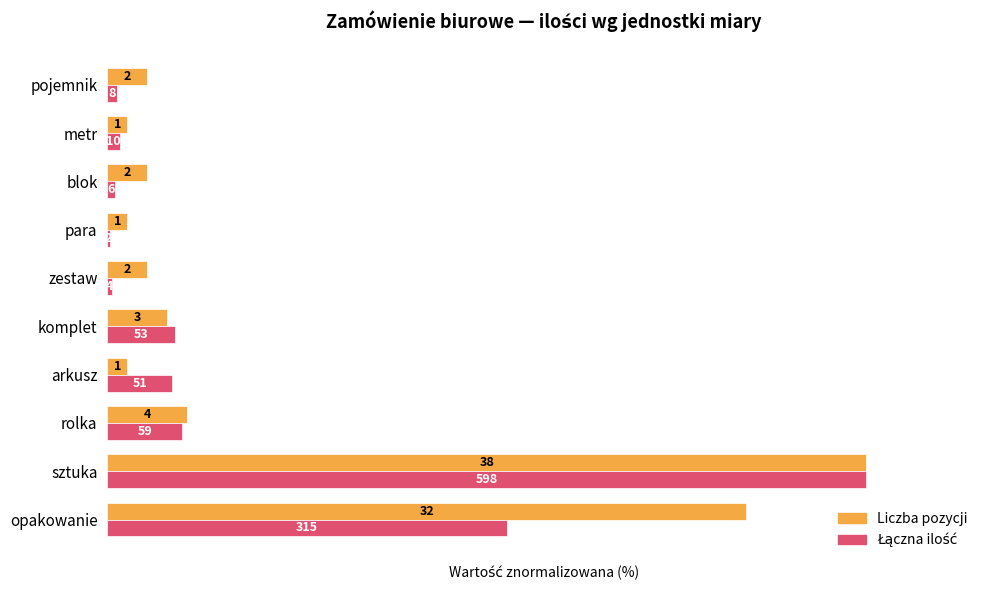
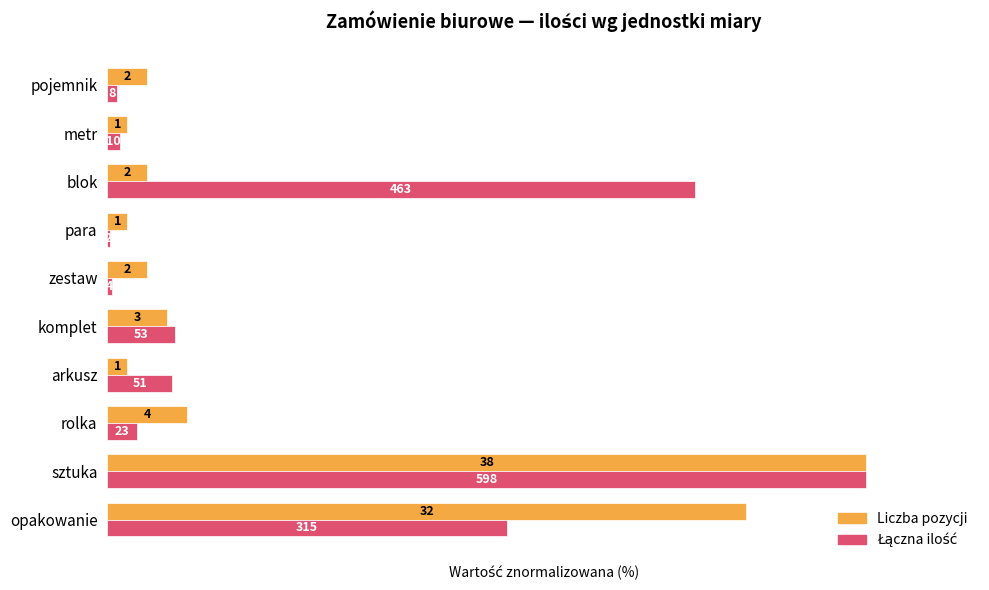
Łączna ilość, blok: 6 -> 463
Łączna ilość, rolka: 59 -> 23
